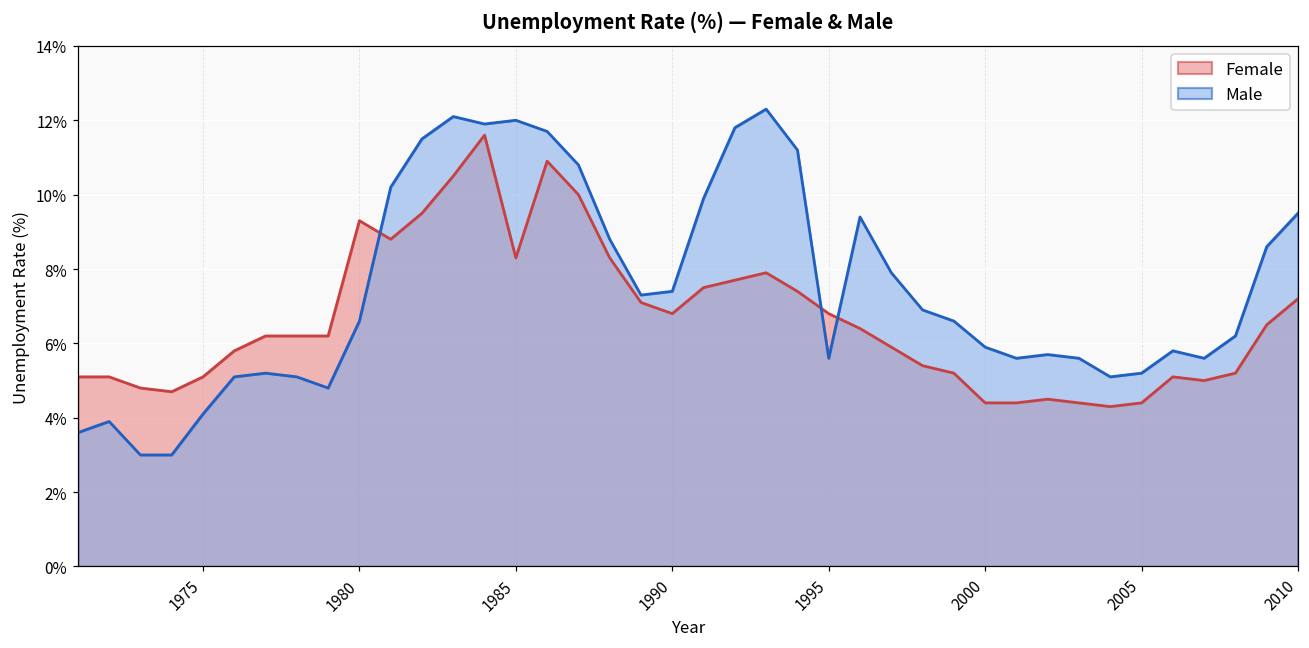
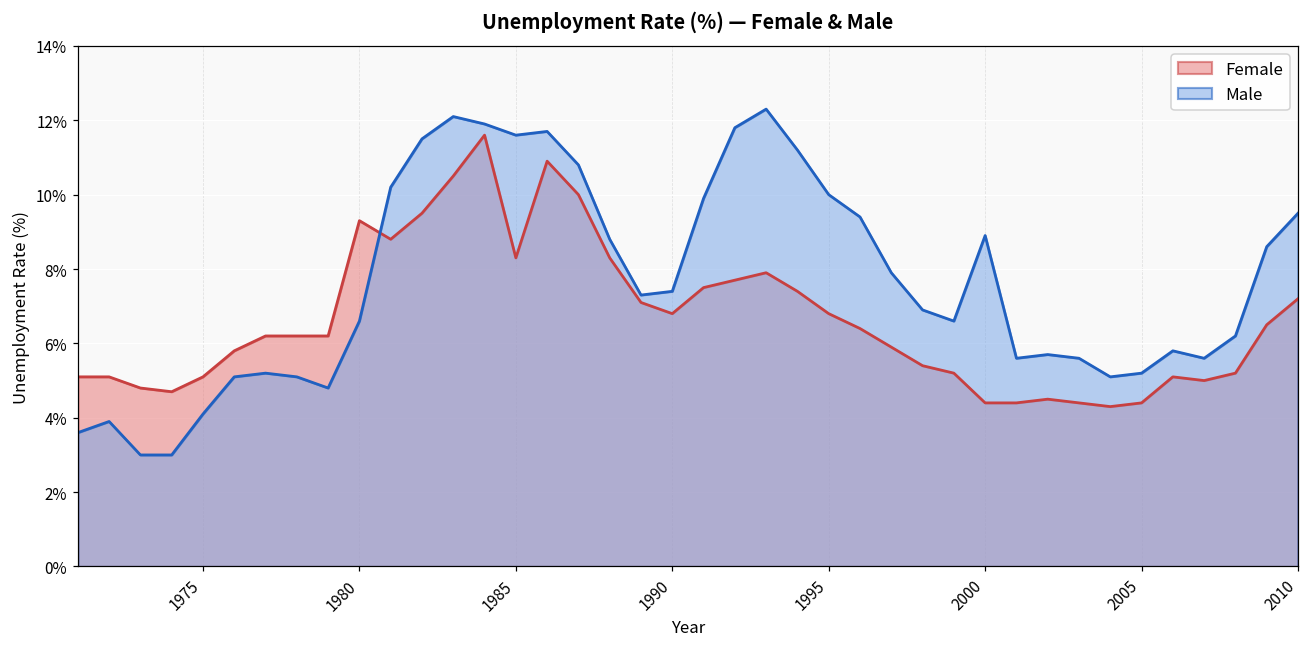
Male, 1985: 12.0% -> 11.6%
Male, 1995: 5.6% -> 10.0%
Male, 2000: 5.9% -> 8.9%
